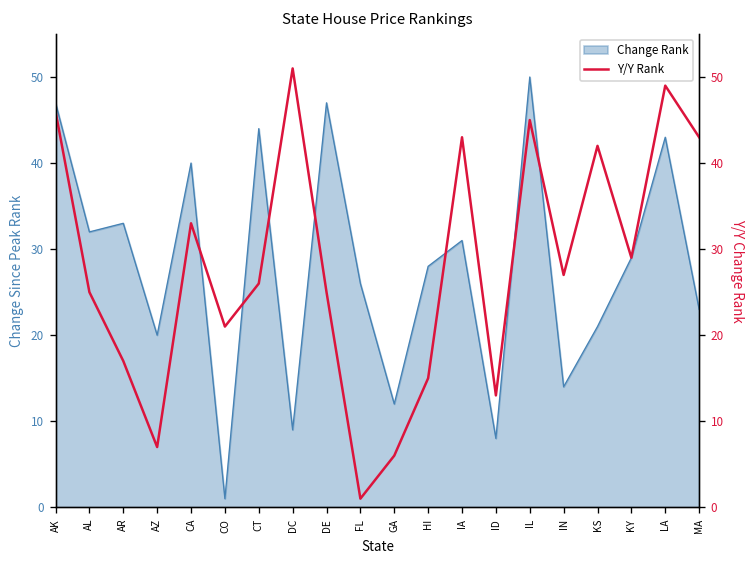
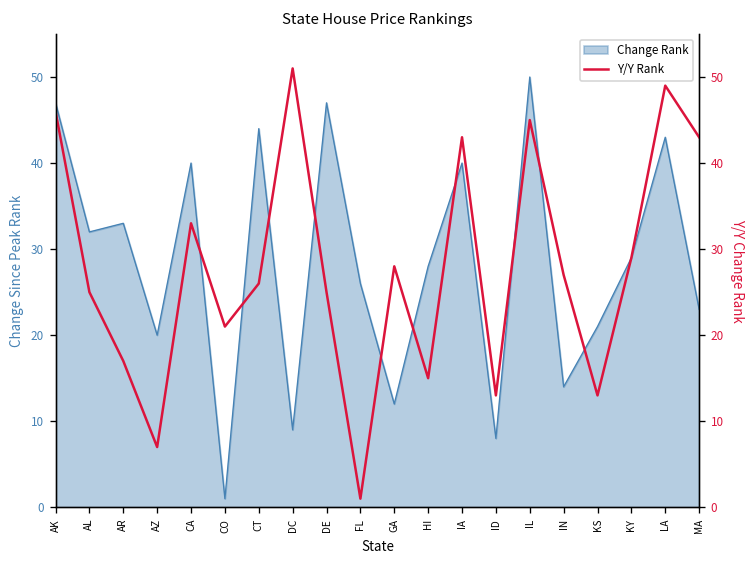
Change Rank, IA: 31 -> 40
Y/Y Rank, GA: 6 -> 28
Y/Y Rank, KS: 42 -> 13
